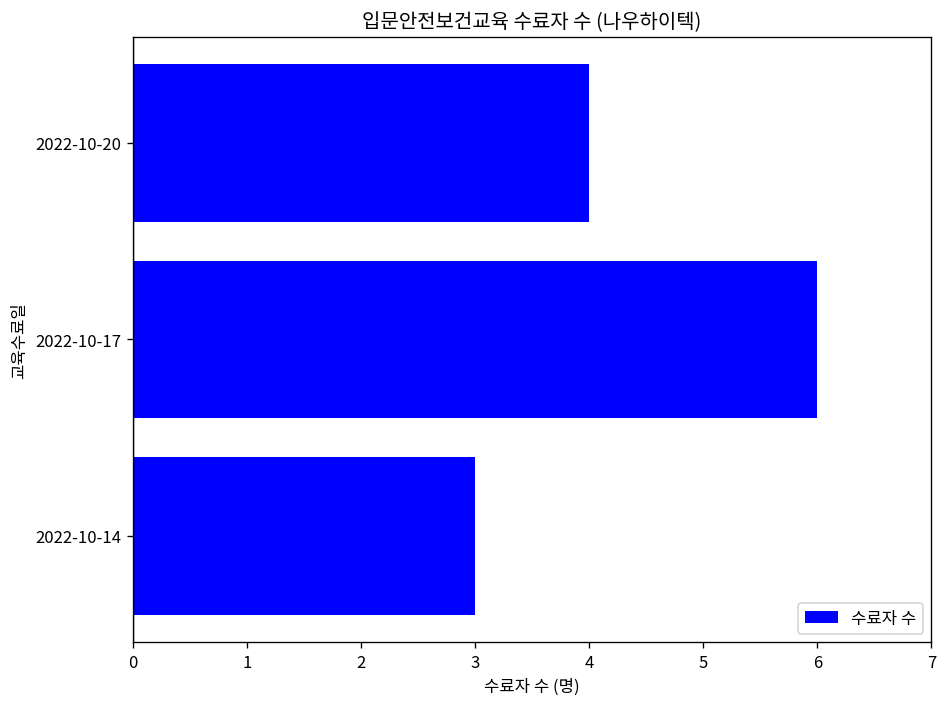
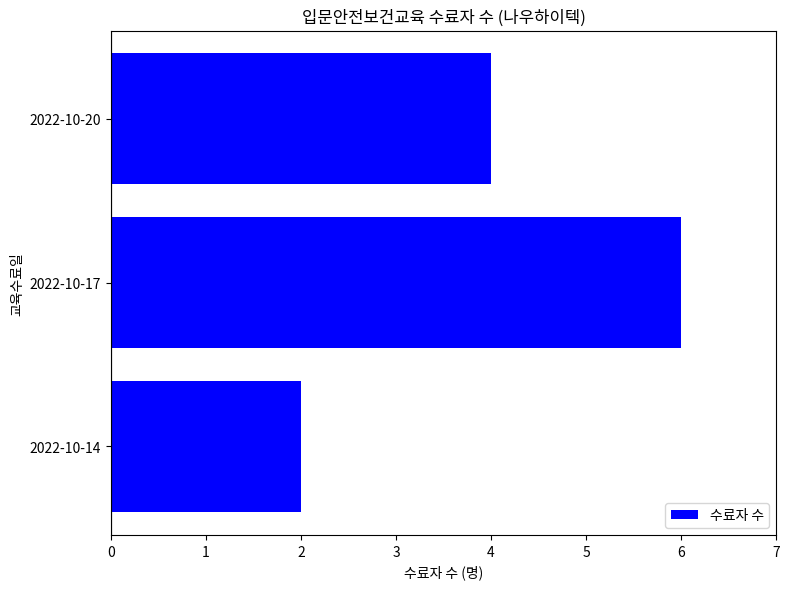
2022-10-14: 3 -> 2
